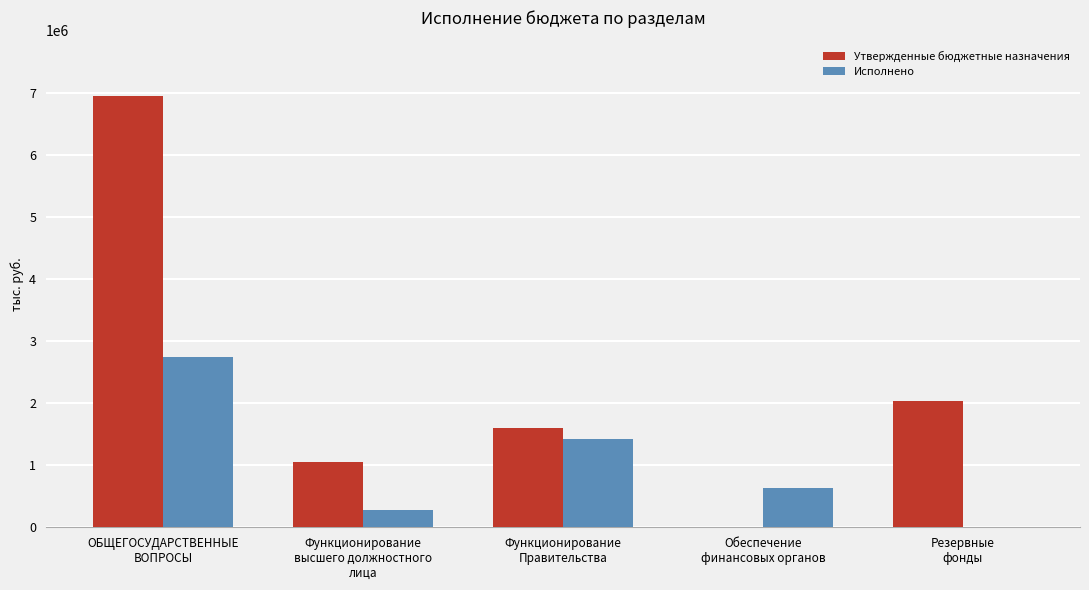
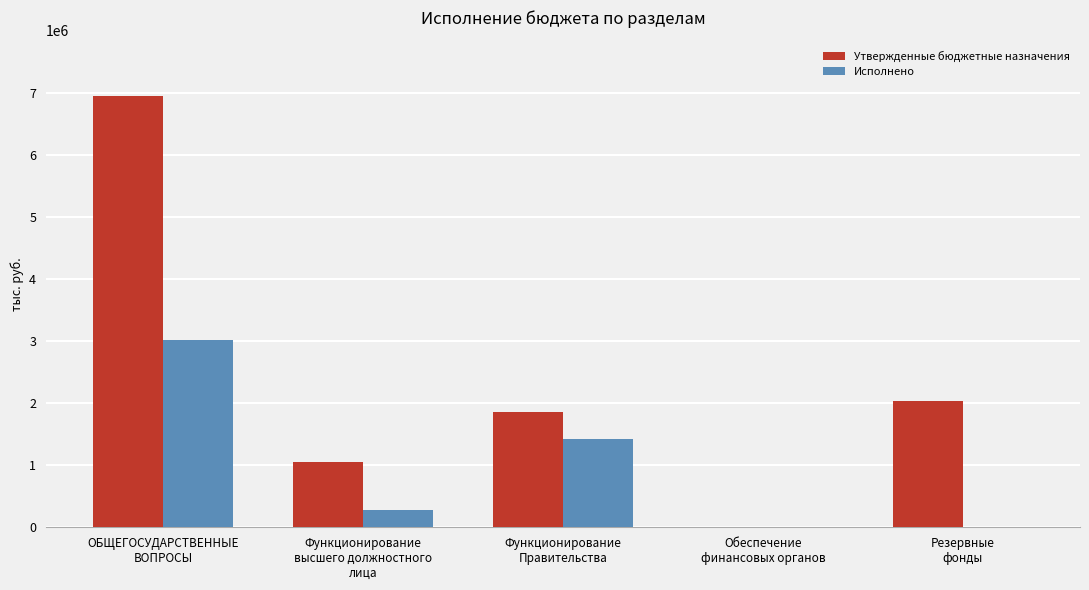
Исполнено, ОБЩЕГОСУДАРСТВЕННЫЕ ВОПРОСЫ: 2700000 -> 3000000
Утвержденные бюджетные назначения, Функционирование Правительства: 1600000 -> 1900000
Исполнено, Обеспечение финансовых органов: 600000 -> 0
